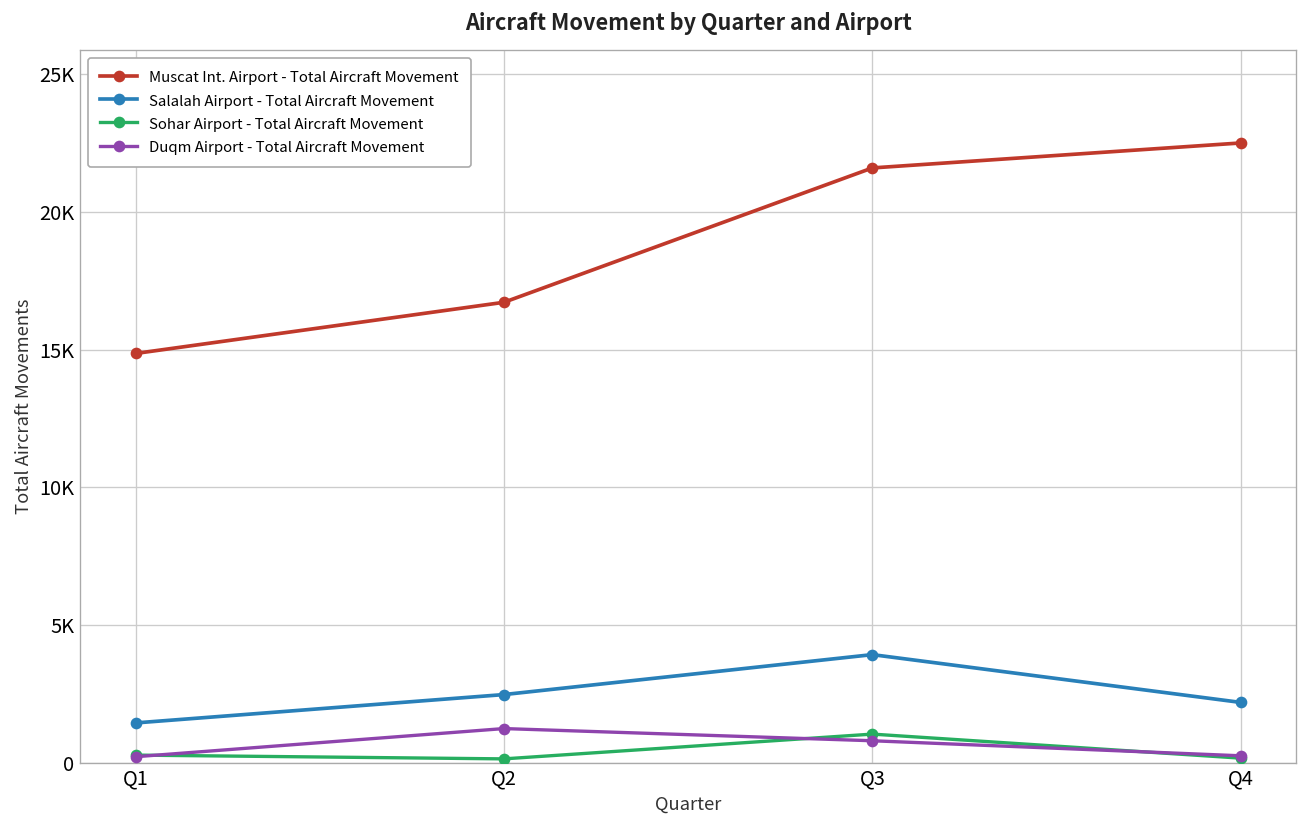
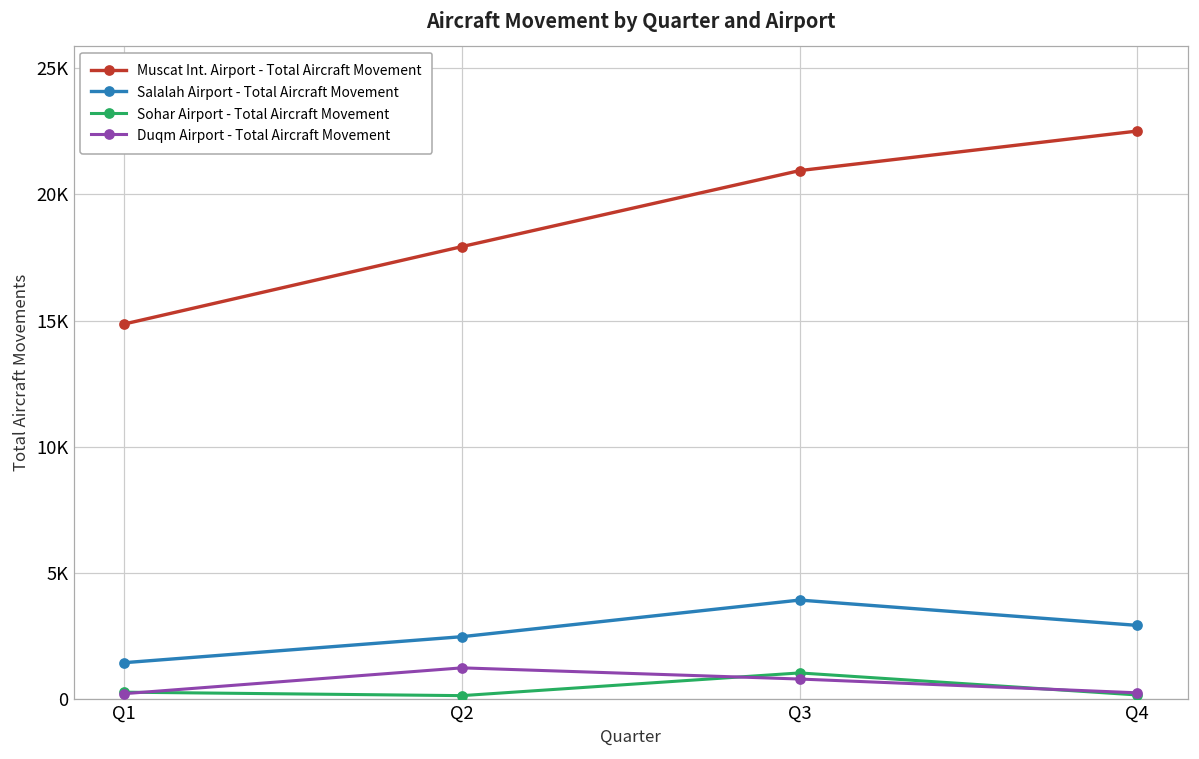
Muscat Int. Airport - Total Aircraft Movement, Q2: 16700 -> 17900
Muscat Int. Airport - Total Aircraft Movement, Q3: 21600 -> 20900
Salalah Airport - Total Aircraft Movement, Q4: 2200 -> 2900
